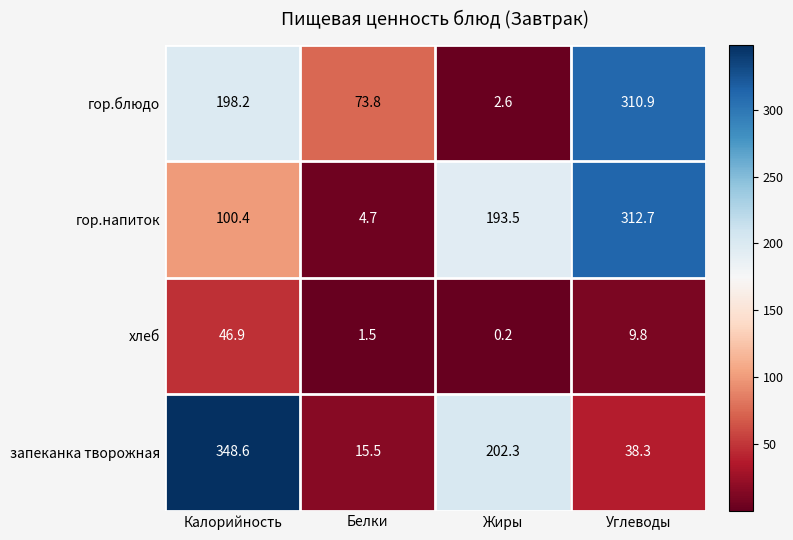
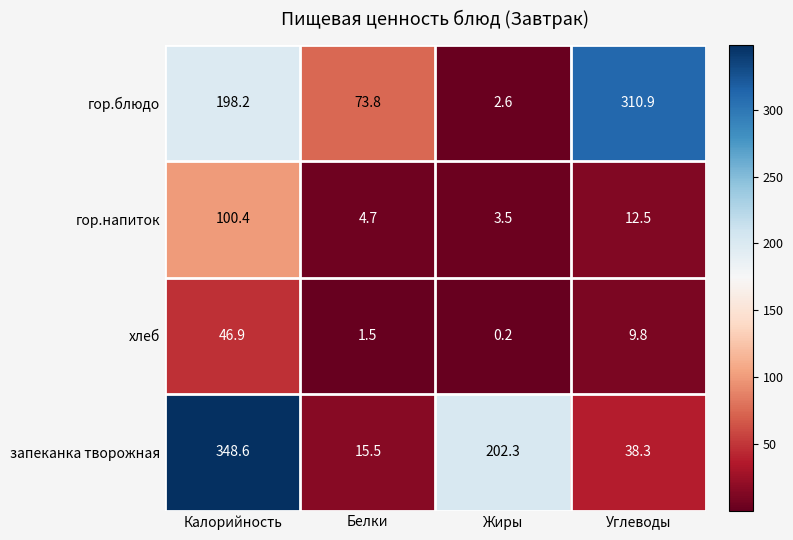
гор.напиток, Жиры: 193.5 -> 3.5
гор.напиток, Углеводы: 312.7 -> 12.5
